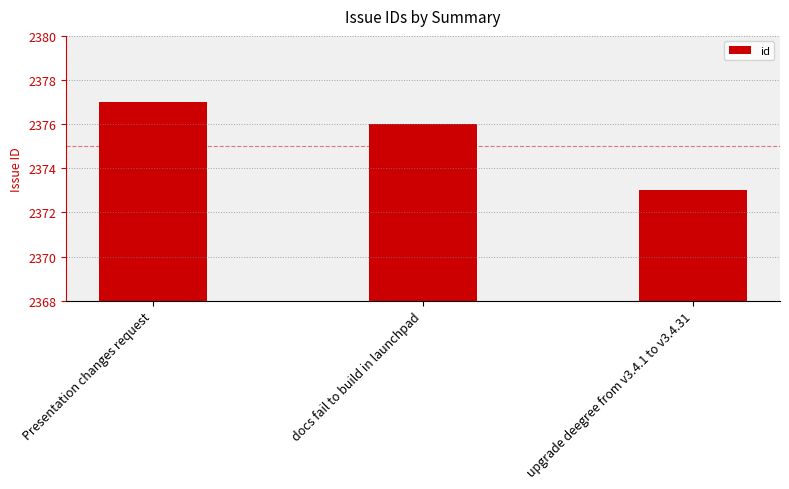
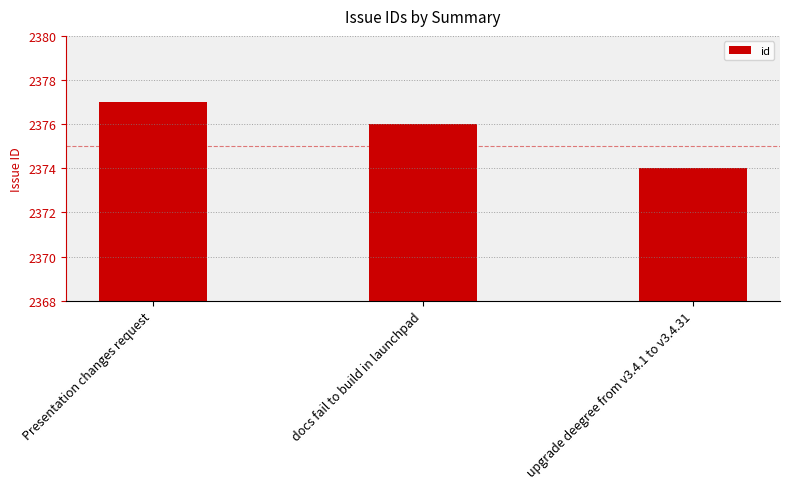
upgrade deegree from v3.4.1 to v3.4.31: 2373 -> 2374
